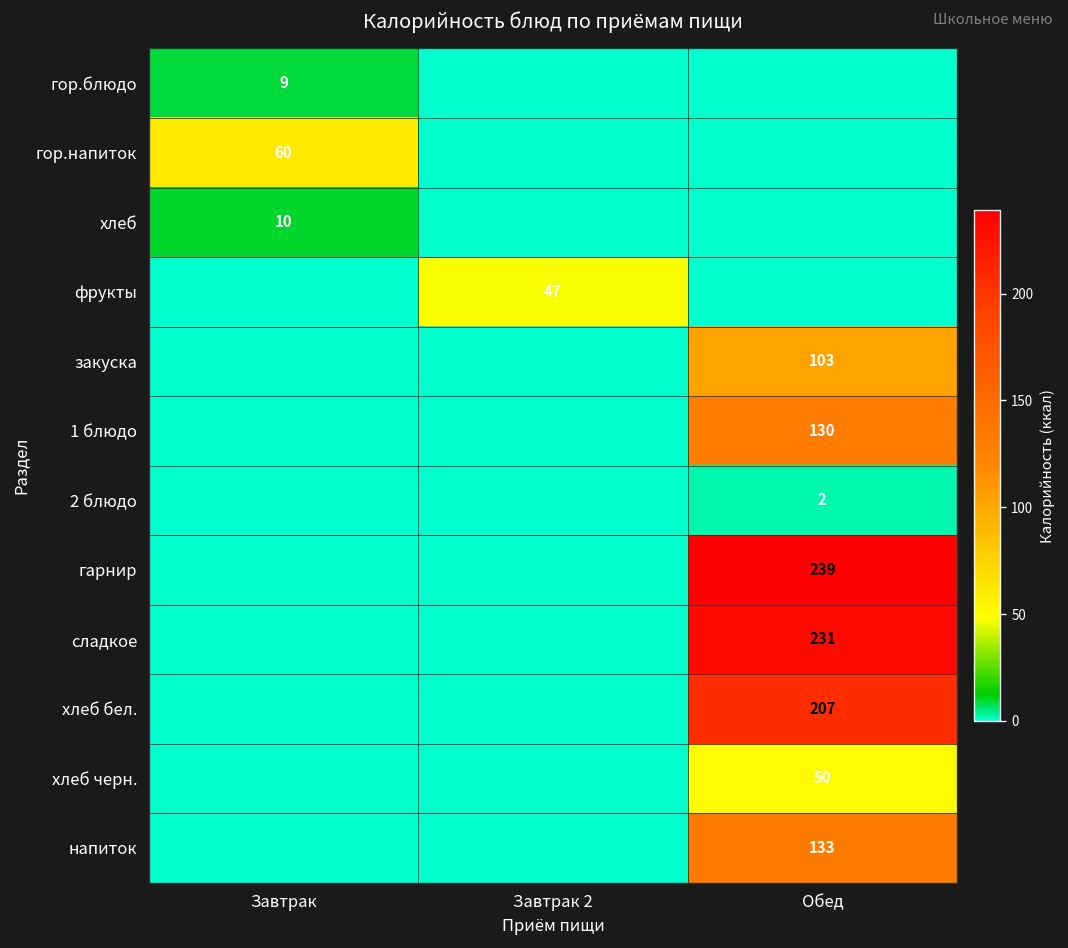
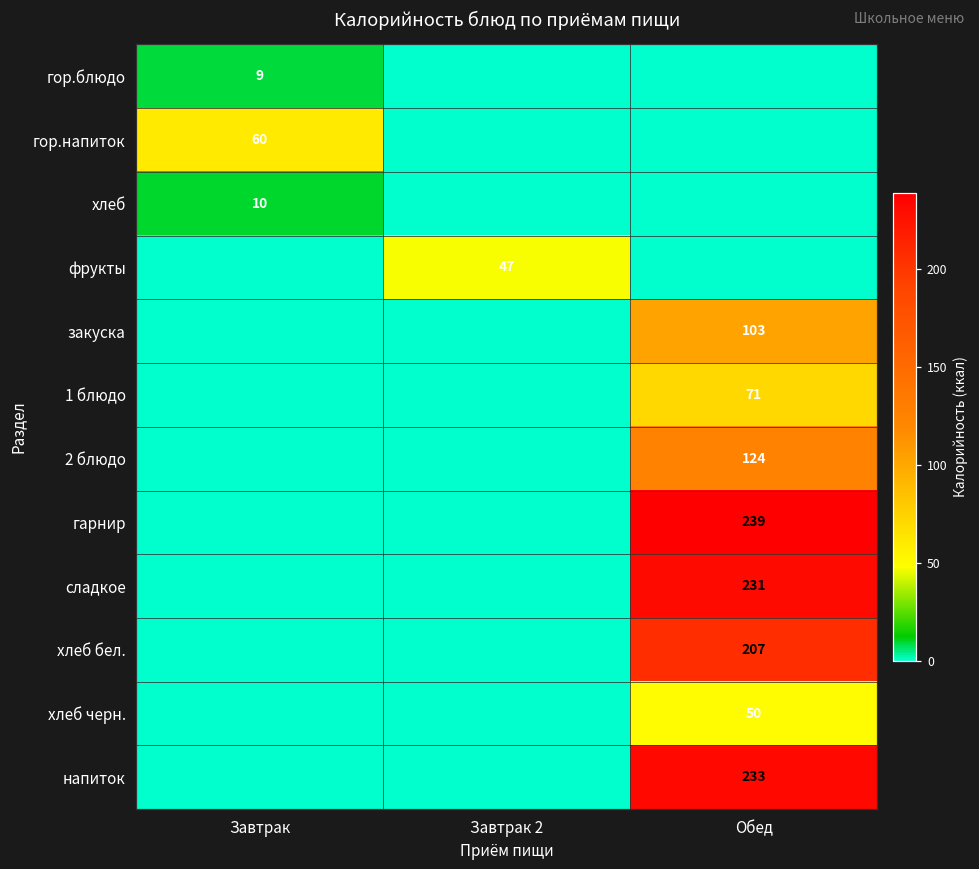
1 блюдо, Обед: 130 -> 71
2 блюдо, Обед: 2 -> 124
напиток, Обед: 133 -> 233
